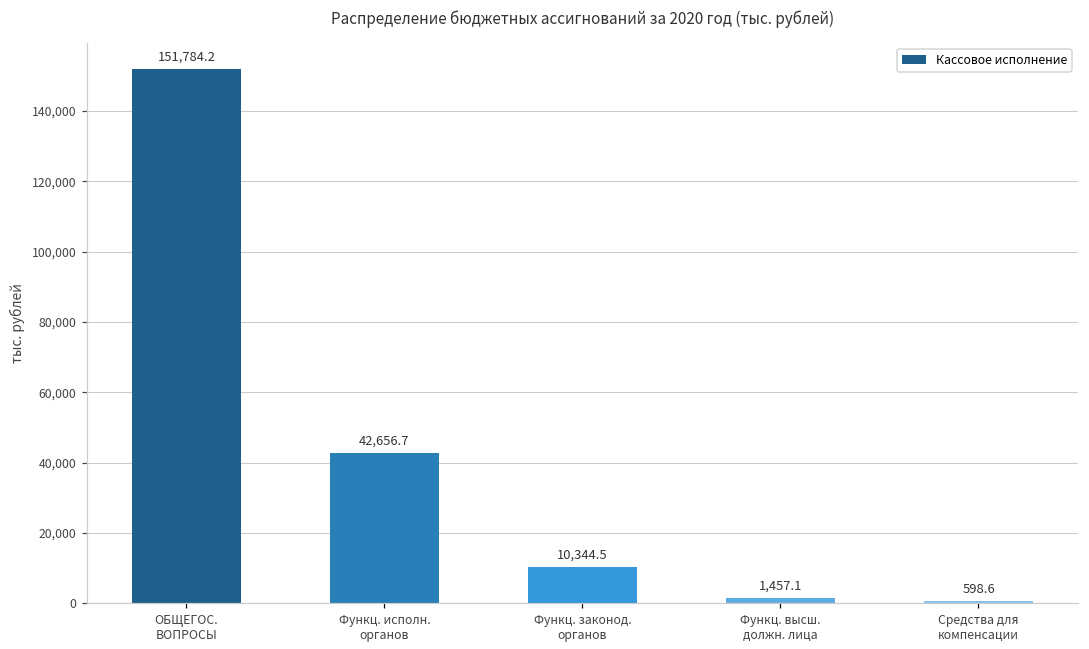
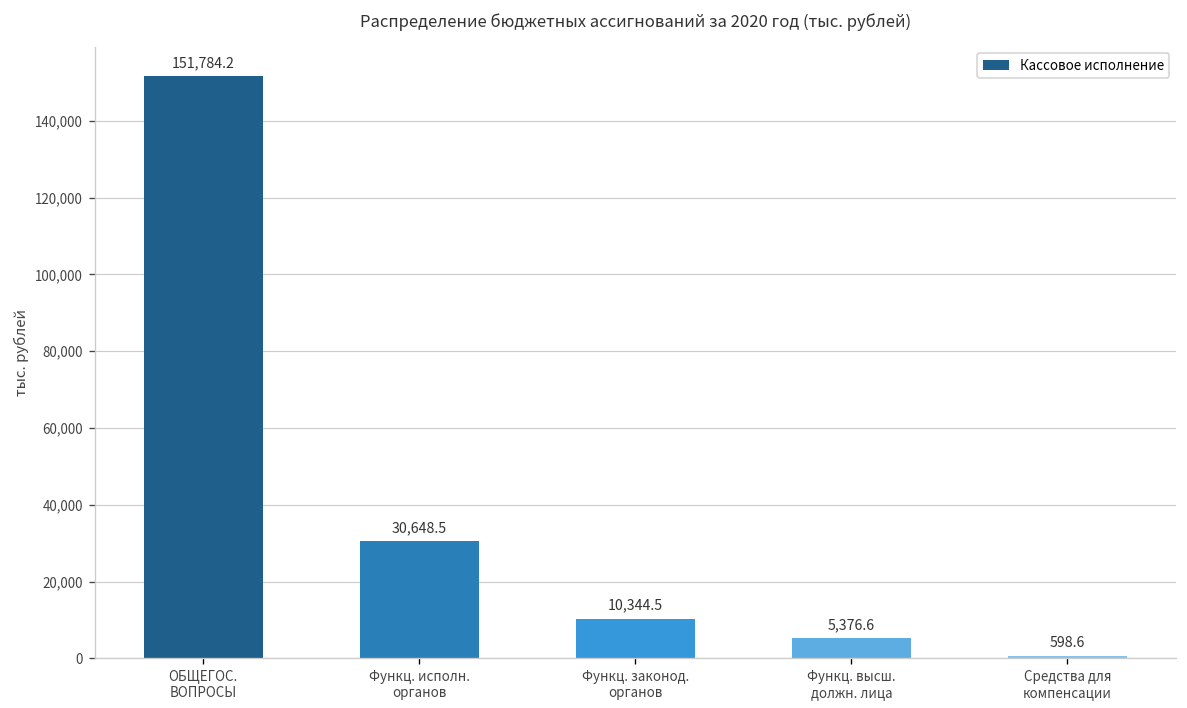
Функц. исполн. органов: 42,656.7 -> 30,648.5
Функц. высш. должн. лица: 1,457.1 -> 5,376.6
